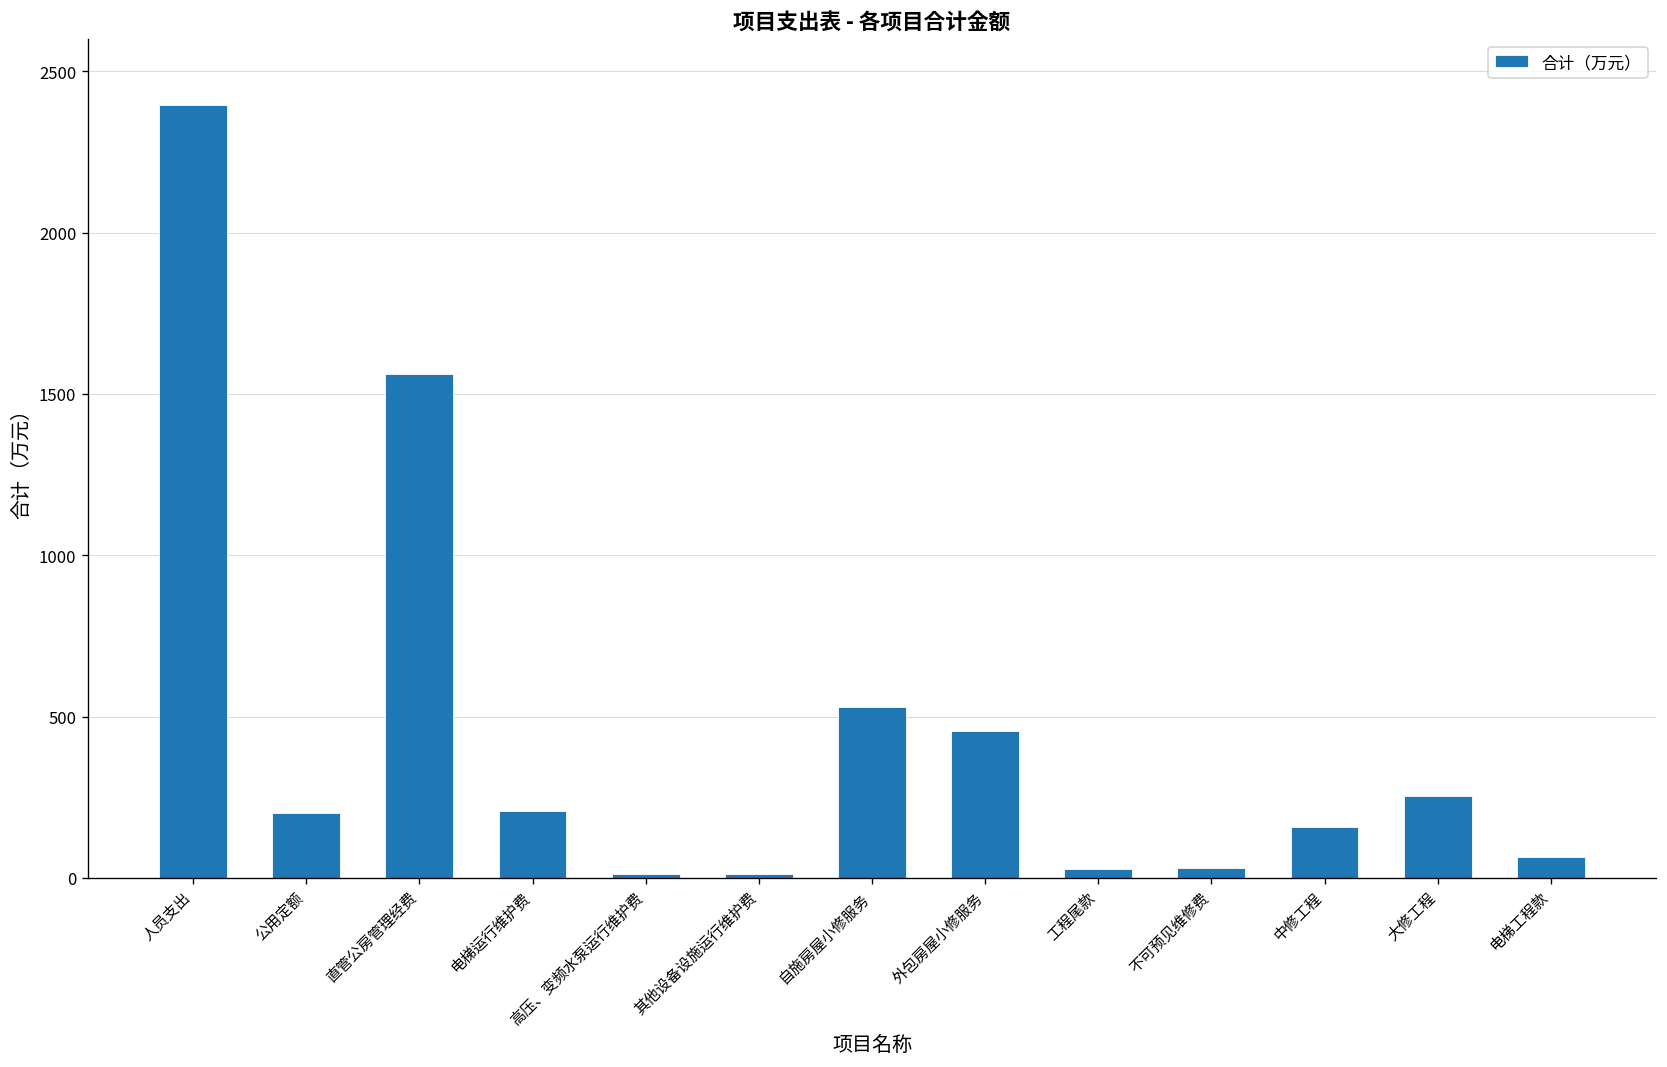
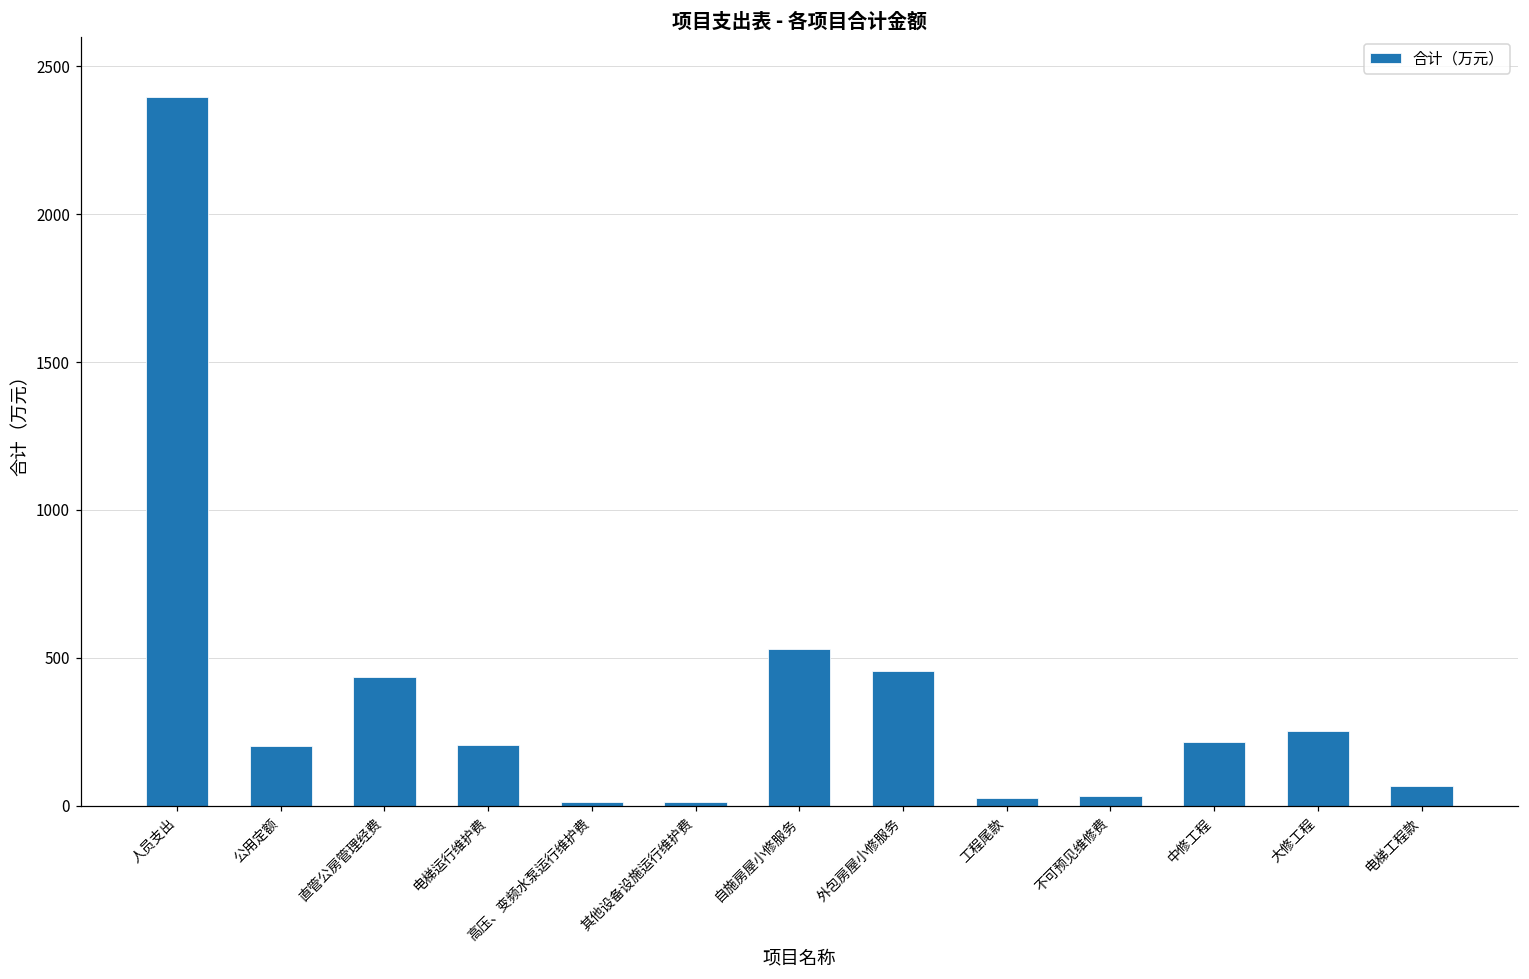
直管公房管理经费: 1560 -> 440
中修工程: 160 -> 220
